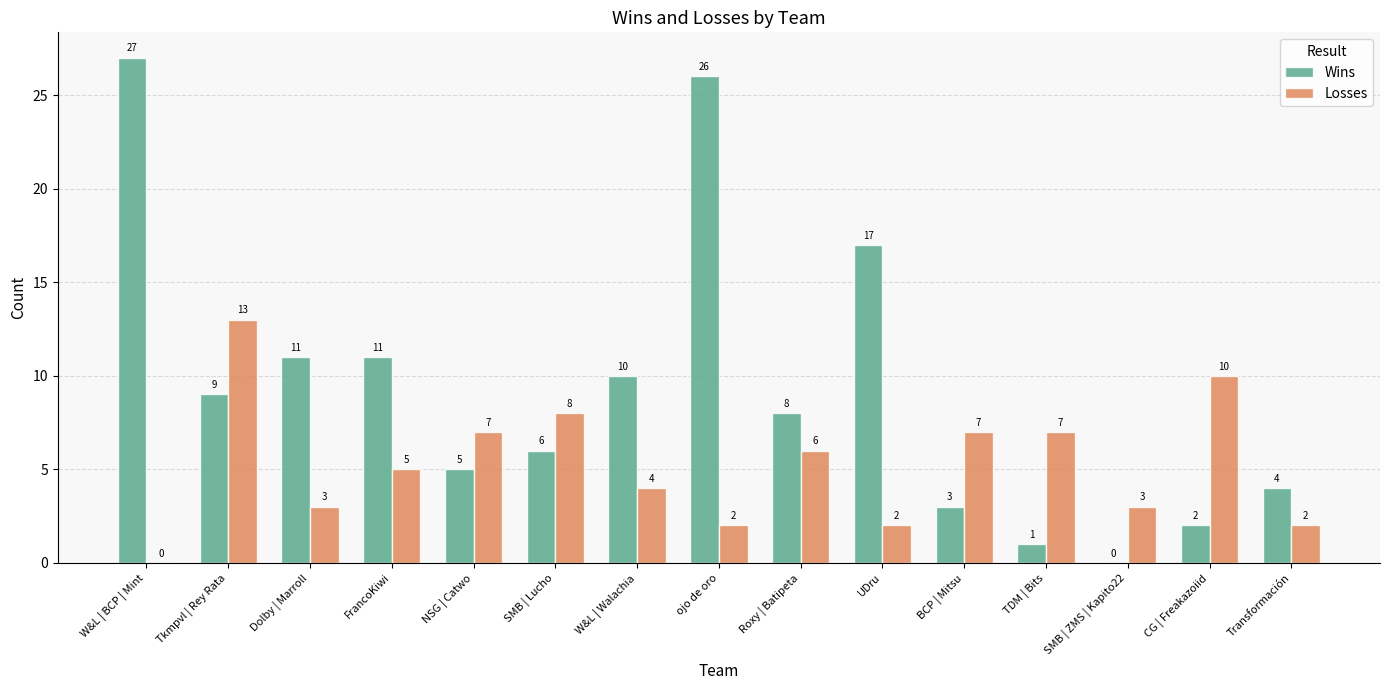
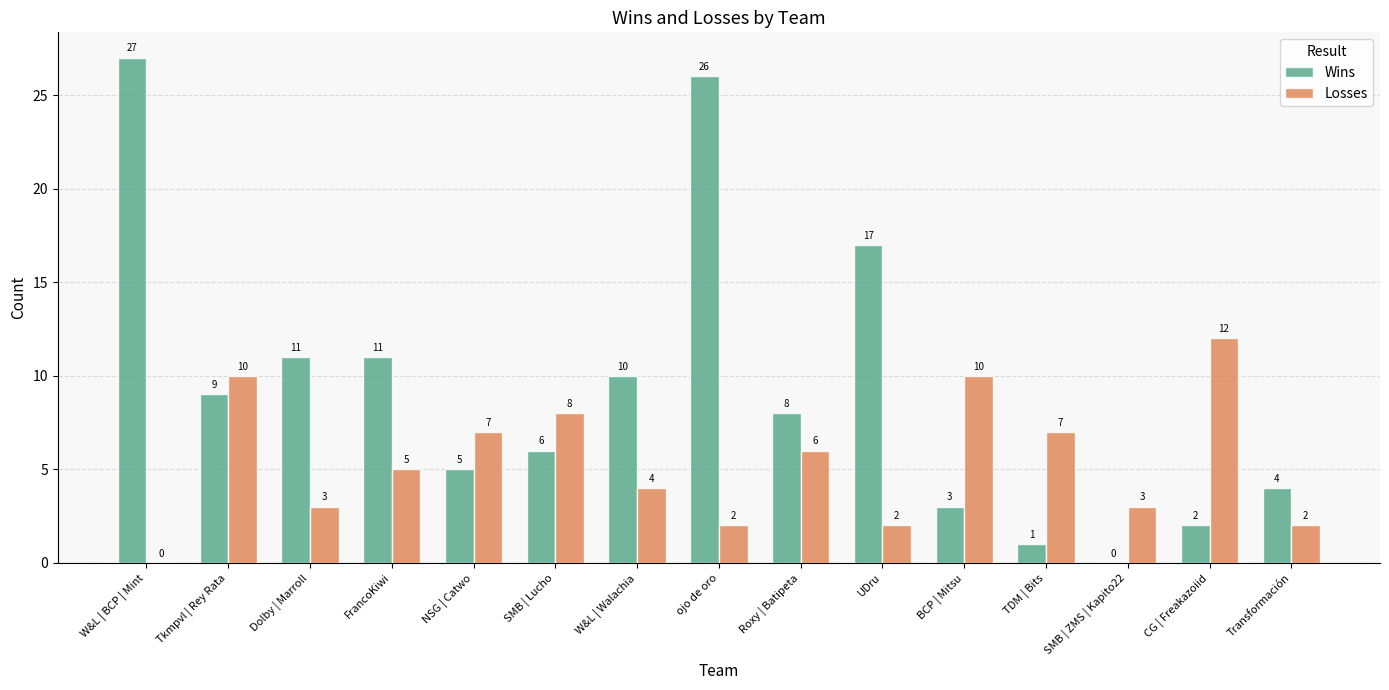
Losses, Tkmpvl | Rey Rata: 13 -> 10
Losses, BCP | Mitsu: 7 -> 10
Losses, CG | Freakazoiid: 10 -> 12
